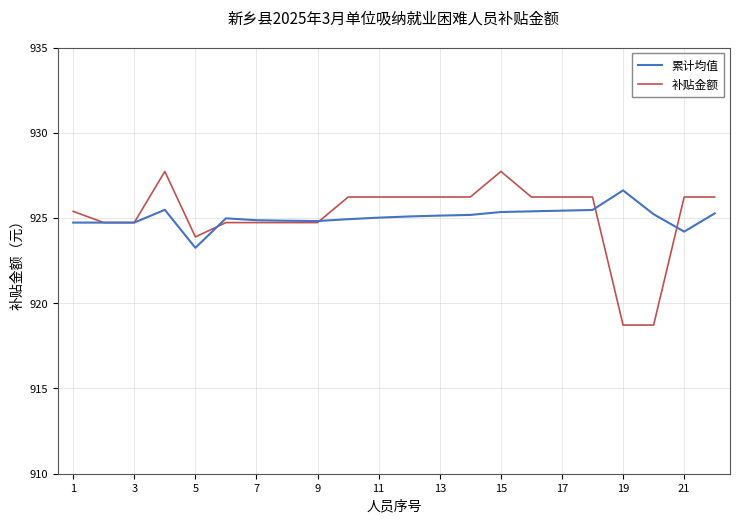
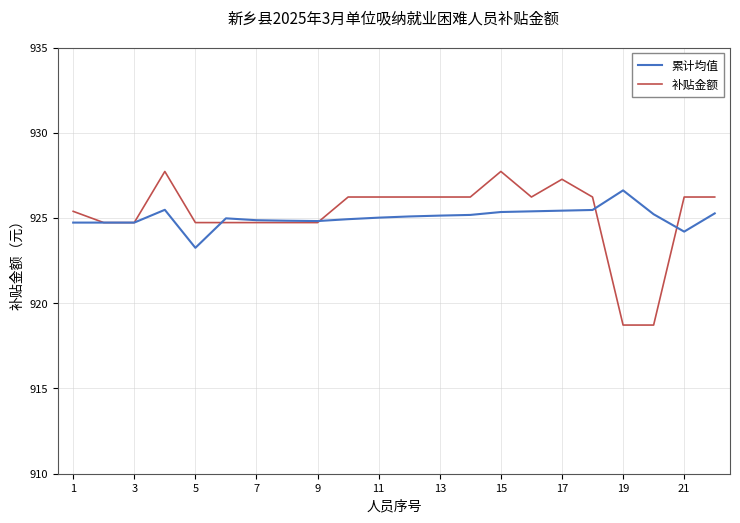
补贴金额, 5: 923.9 -> 924.7
补贴金额, 17: 926.2 -> 927.3
